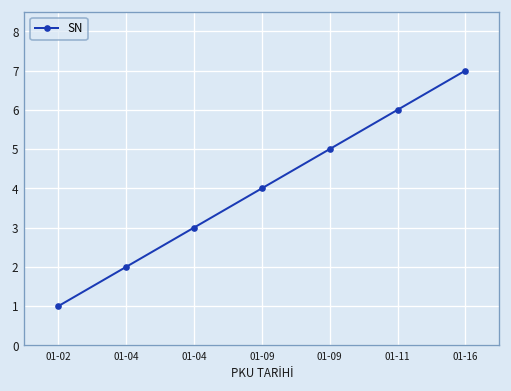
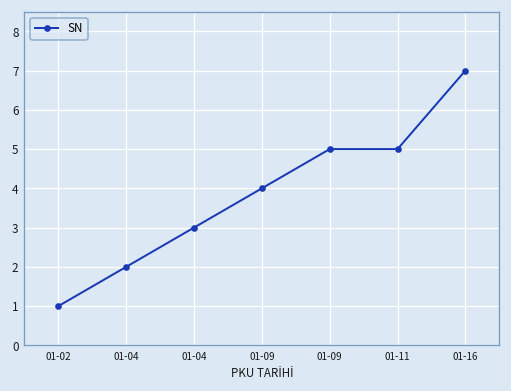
01-11: 6 -> 5
